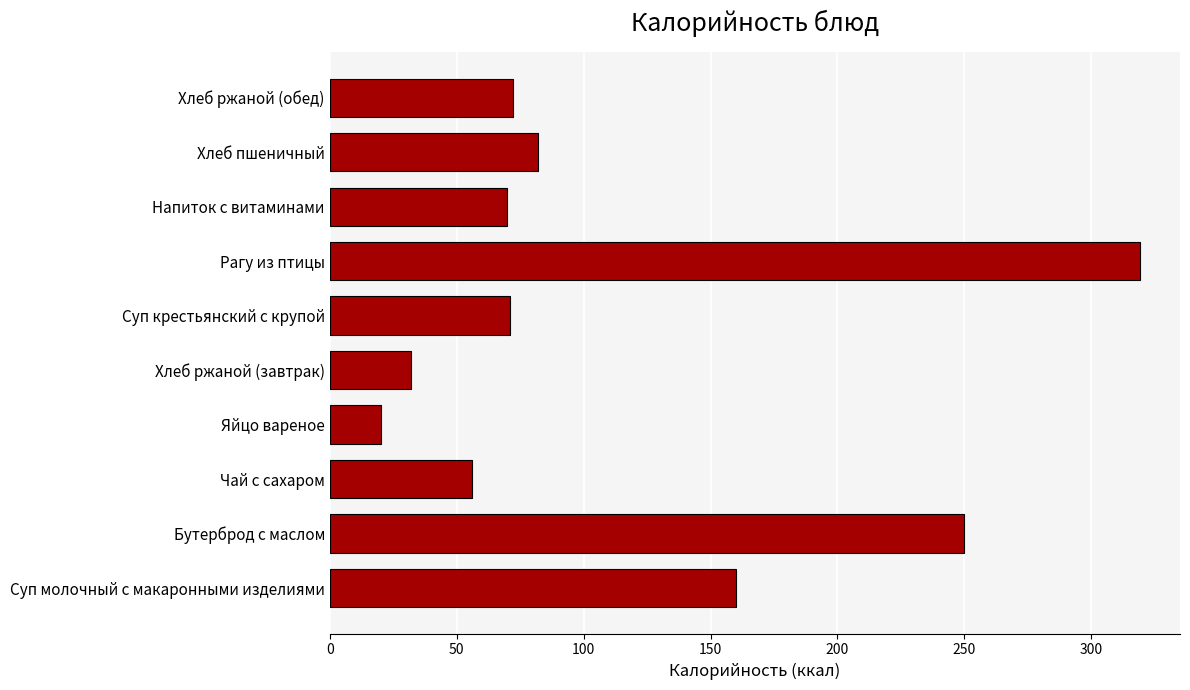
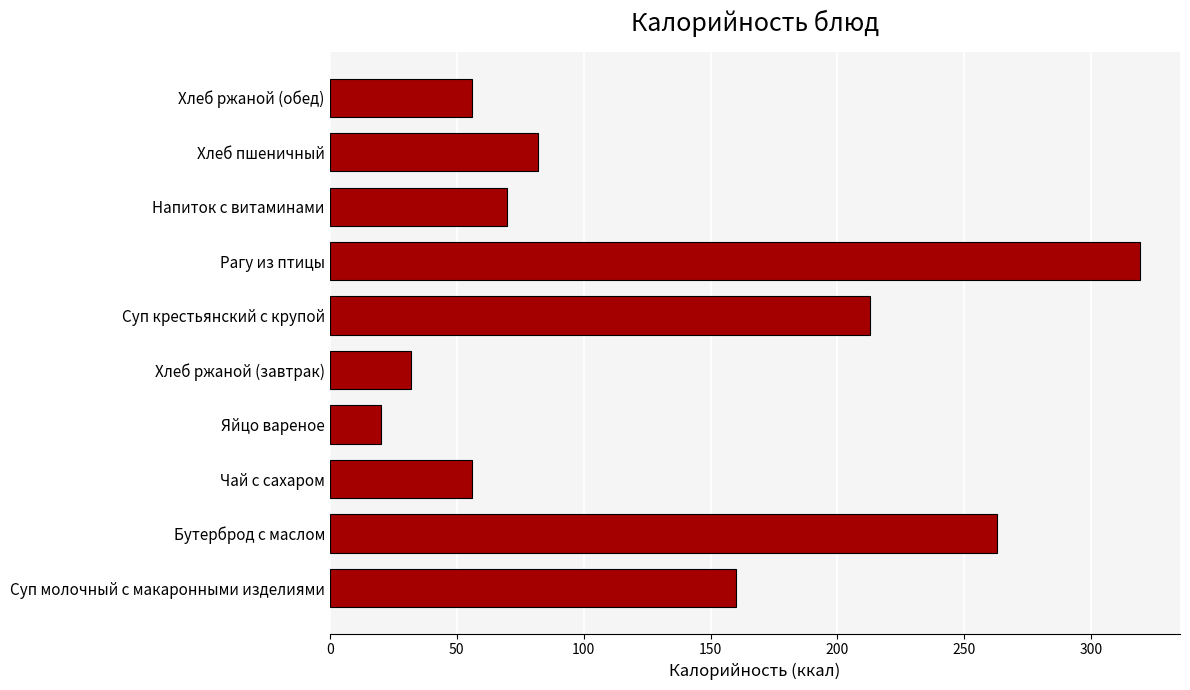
Хлеб ржаной (обед): 72 -> 56
Суп крестьянский с крупой: 71 -> 213
Бутерброд с маслом: 250 -> 263
